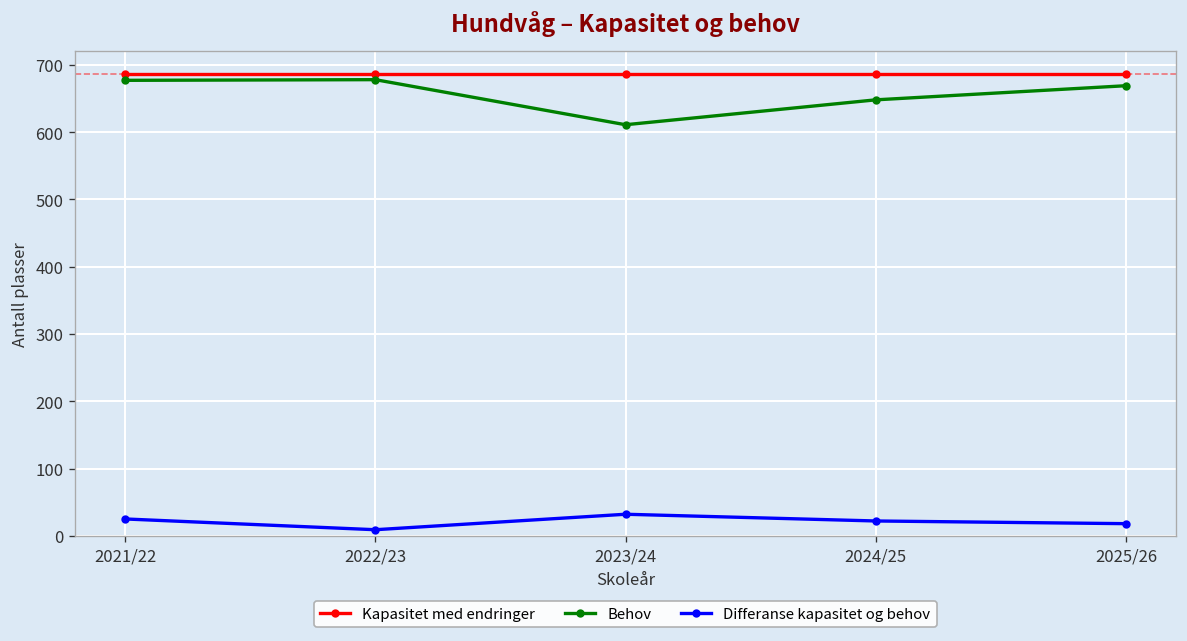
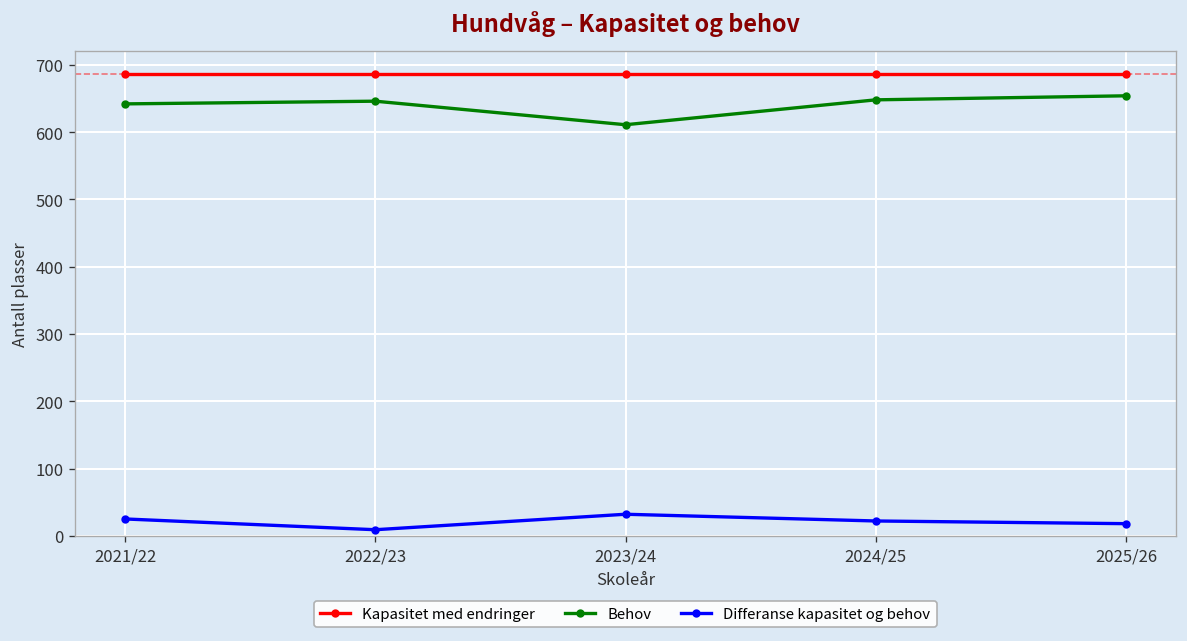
Behov, 2021/22: 680 -> 640
Behov, 2022/23: 680 -> 650
Behov, 2025/26: 670 -> 650
